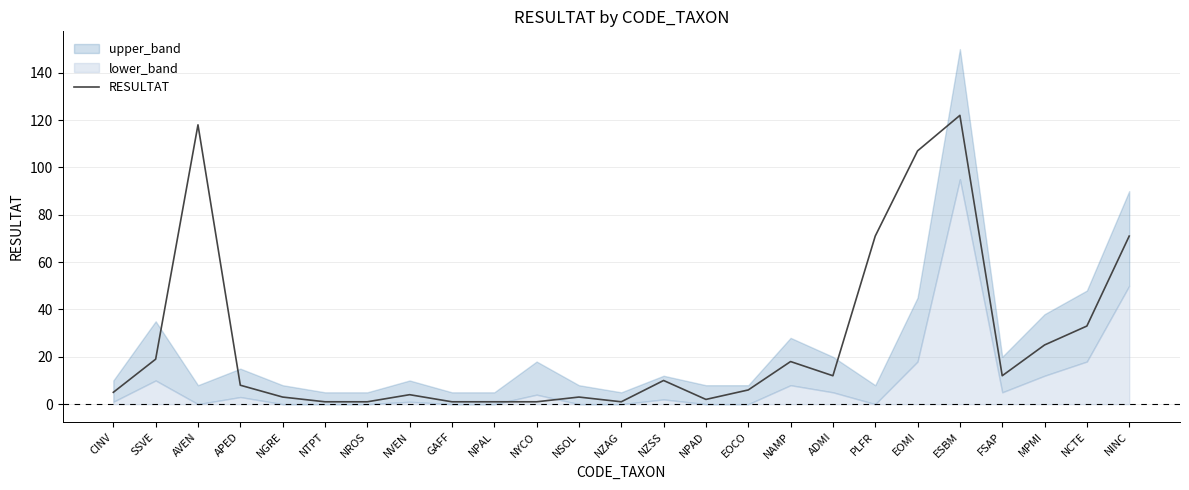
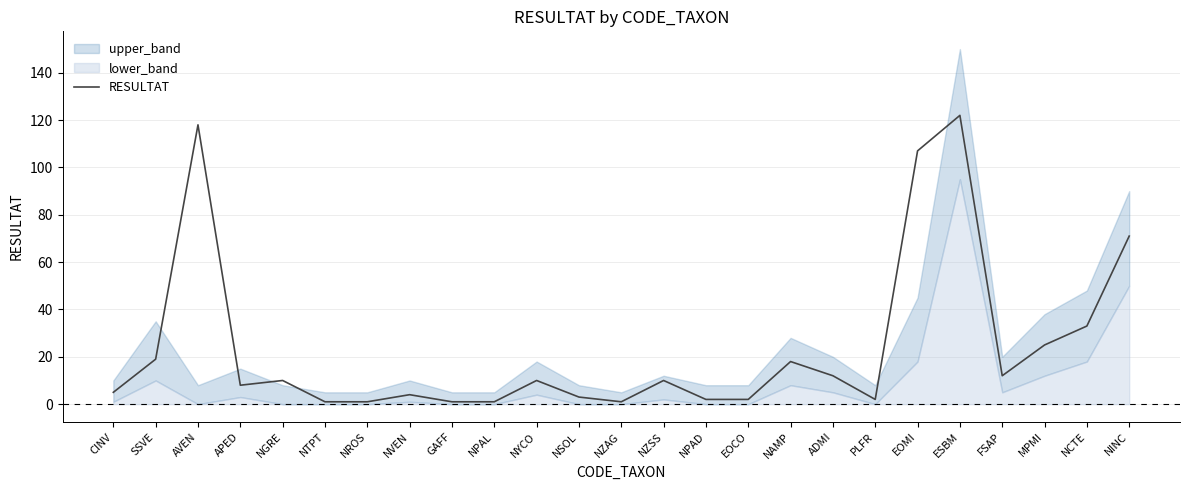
RESULTAT, NGRE: 3 -> 10
RESULTAT, NYCO: 1 -> 10
RESULTAT, EOCO: 6 -> 2
RESULTAT, PLFR: 71 -> 2
